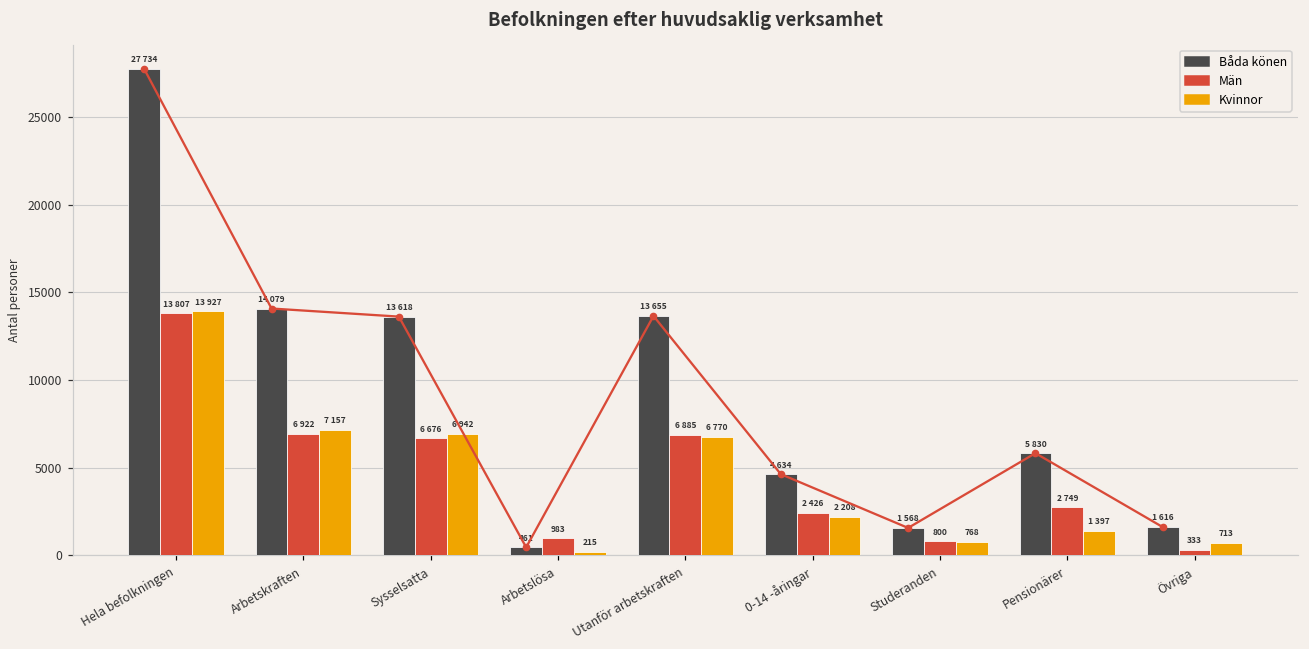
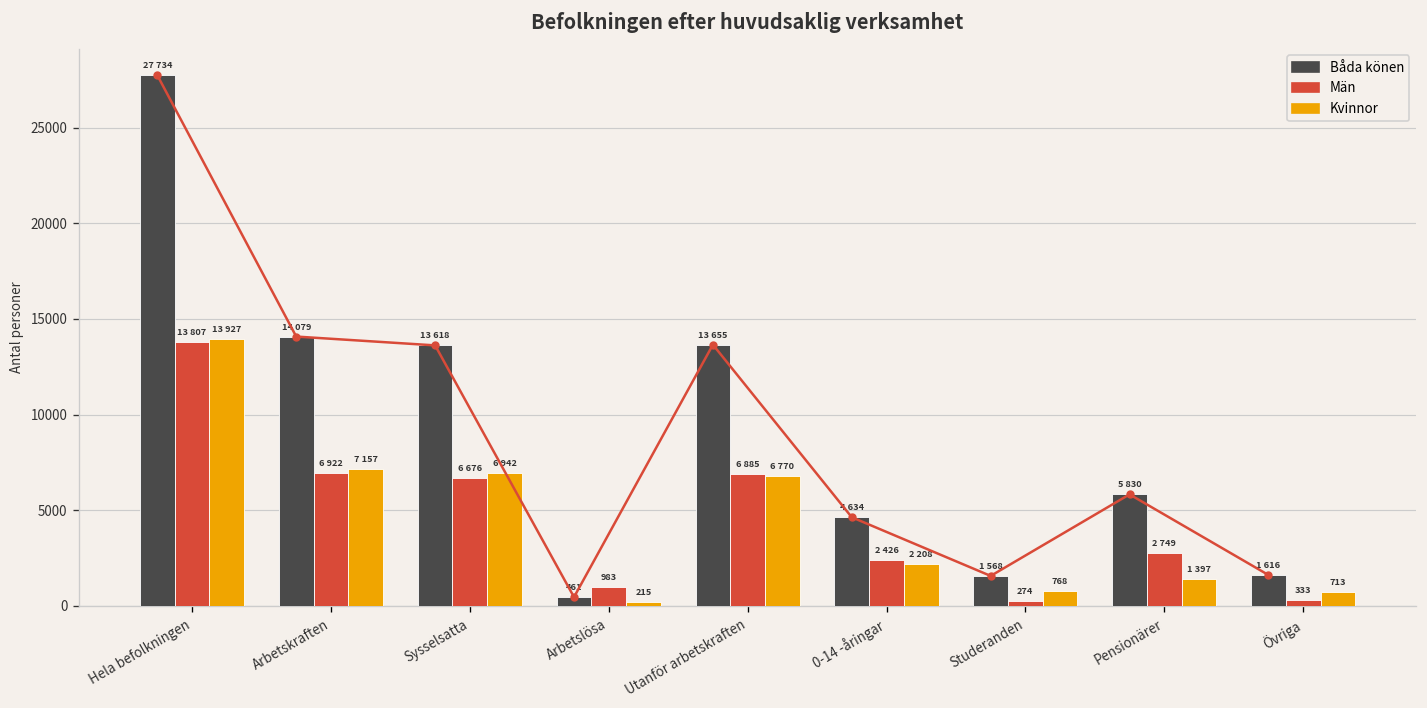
Män, Studeranden: 800 -> 274
